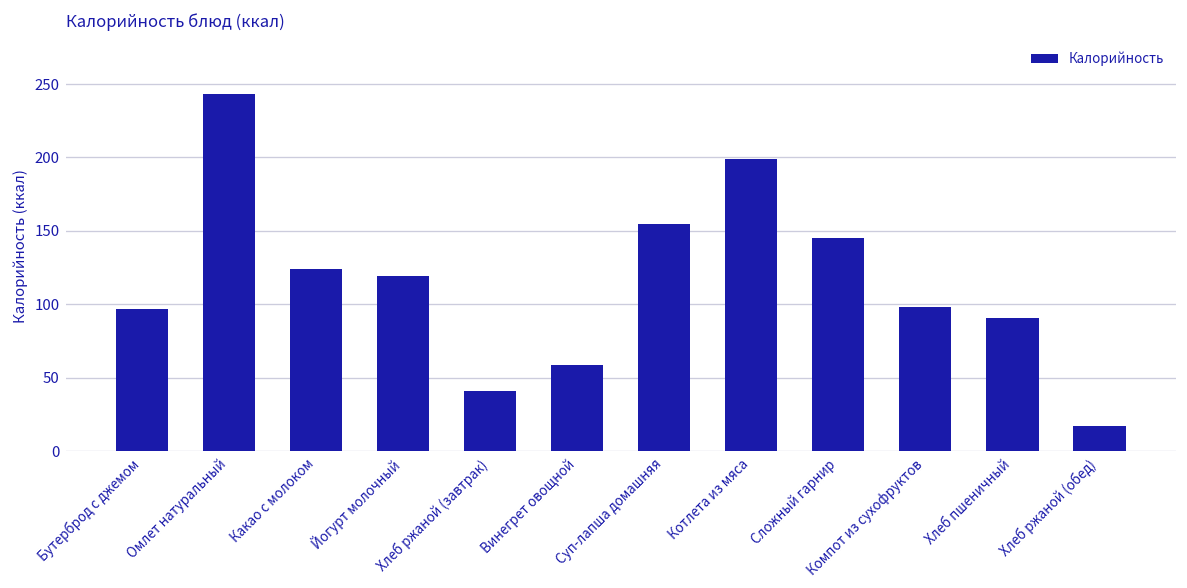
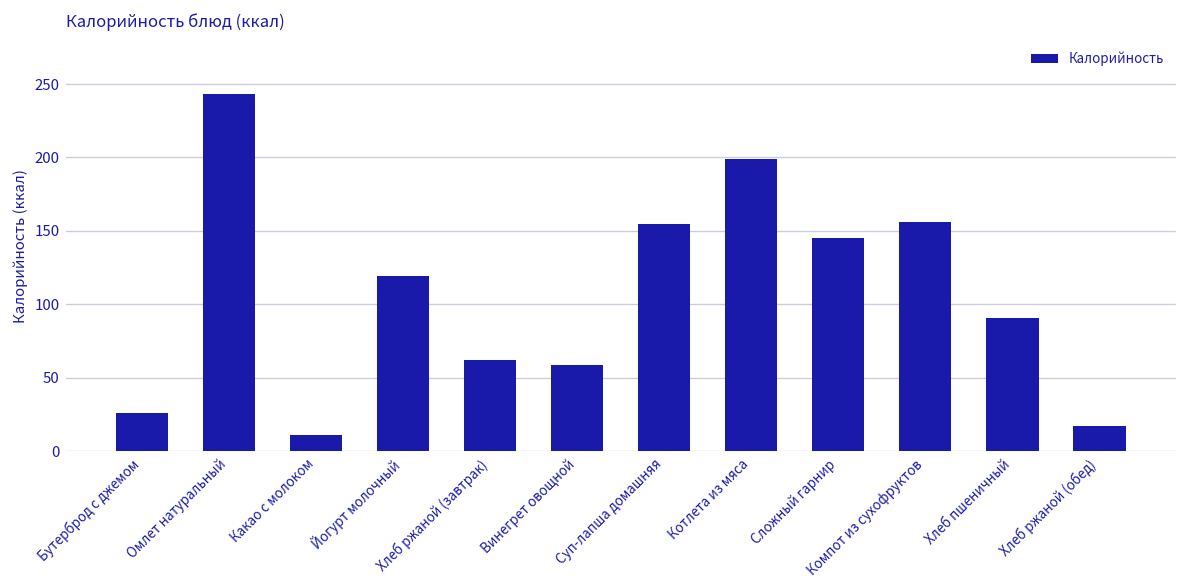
Бутерброд с джемом: 97 -> 26
Какао с молоком: 124 -> 11
Хлеб ржаной (завтрак): 41 -> 62
Компот из сухофруктов: 98 -> 156
